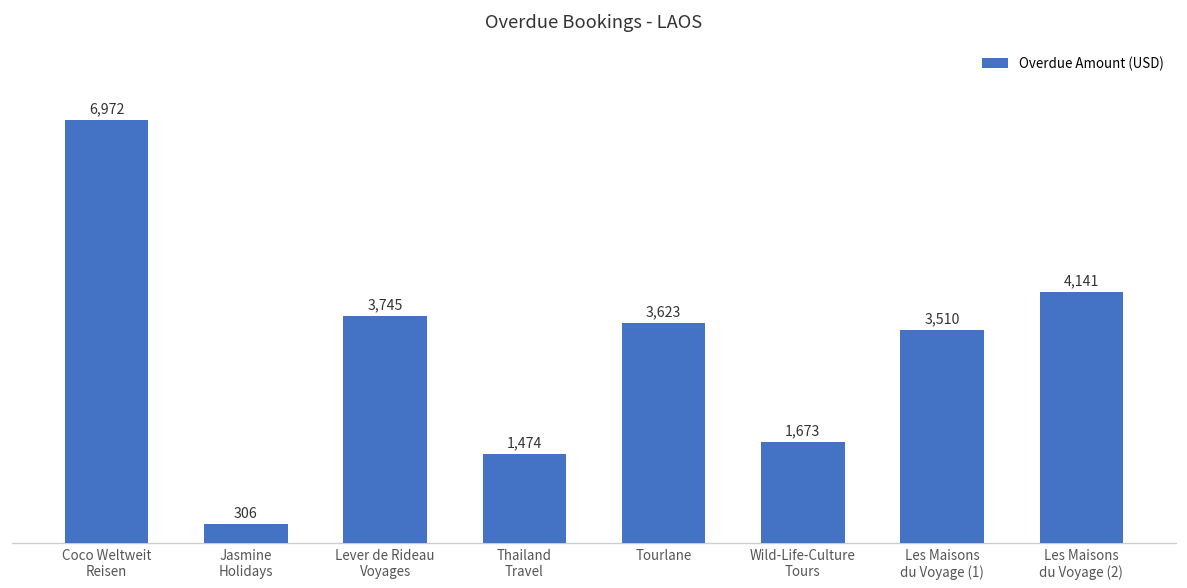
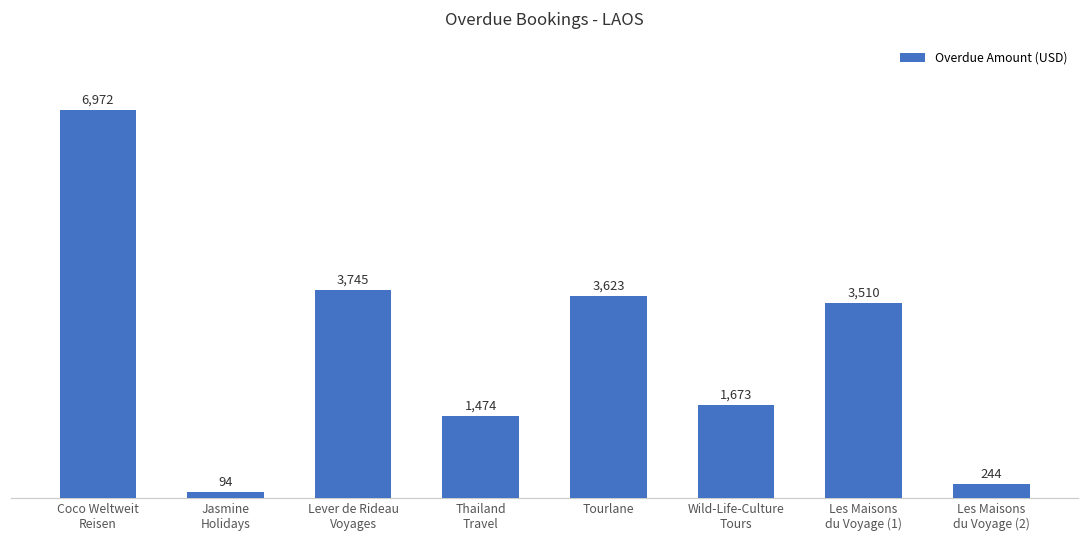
Jasmine Holidays: 306 -> 94
Les Maisons du Voyage (2): 4,141 -> 244
